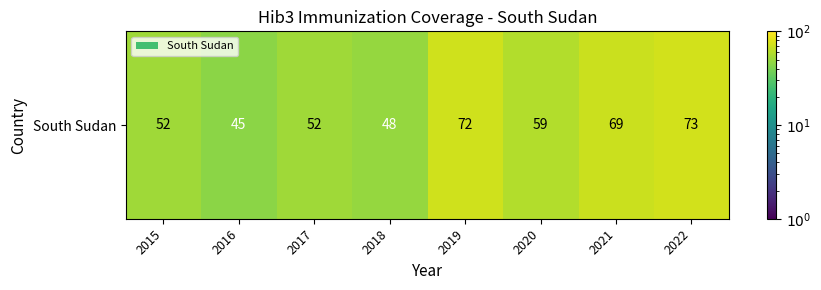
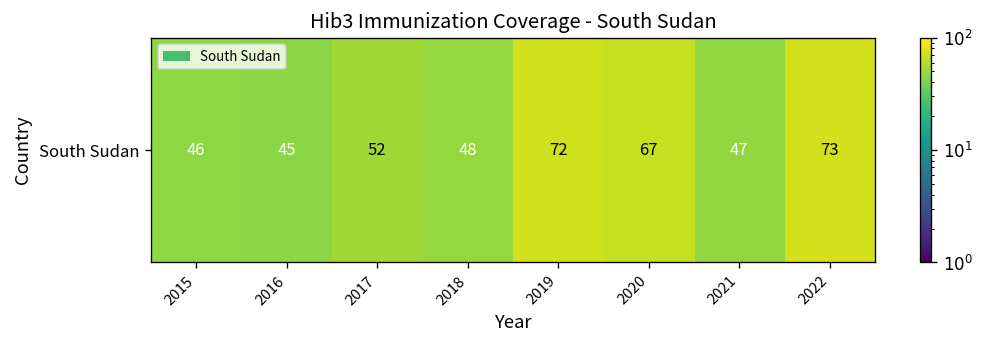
South Sudan, 2015: 52 -> 46
South Sudan, 2020: 59 -> 67
South Sudan, 2021: 69 -> 47
